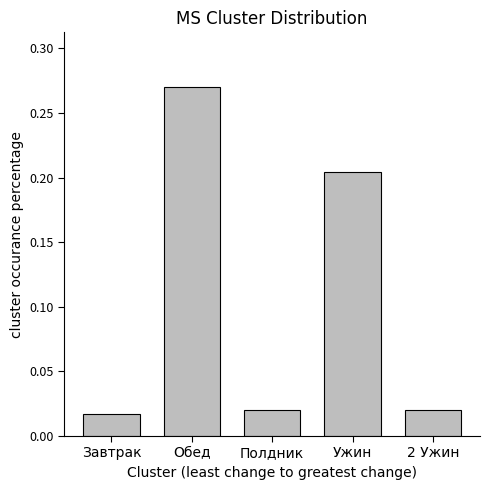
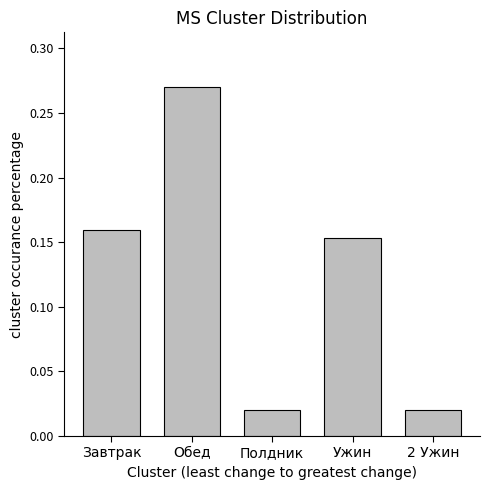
Завтрак: 0.017 -> 0.159
Ужин: 0.205 -> 0.154
